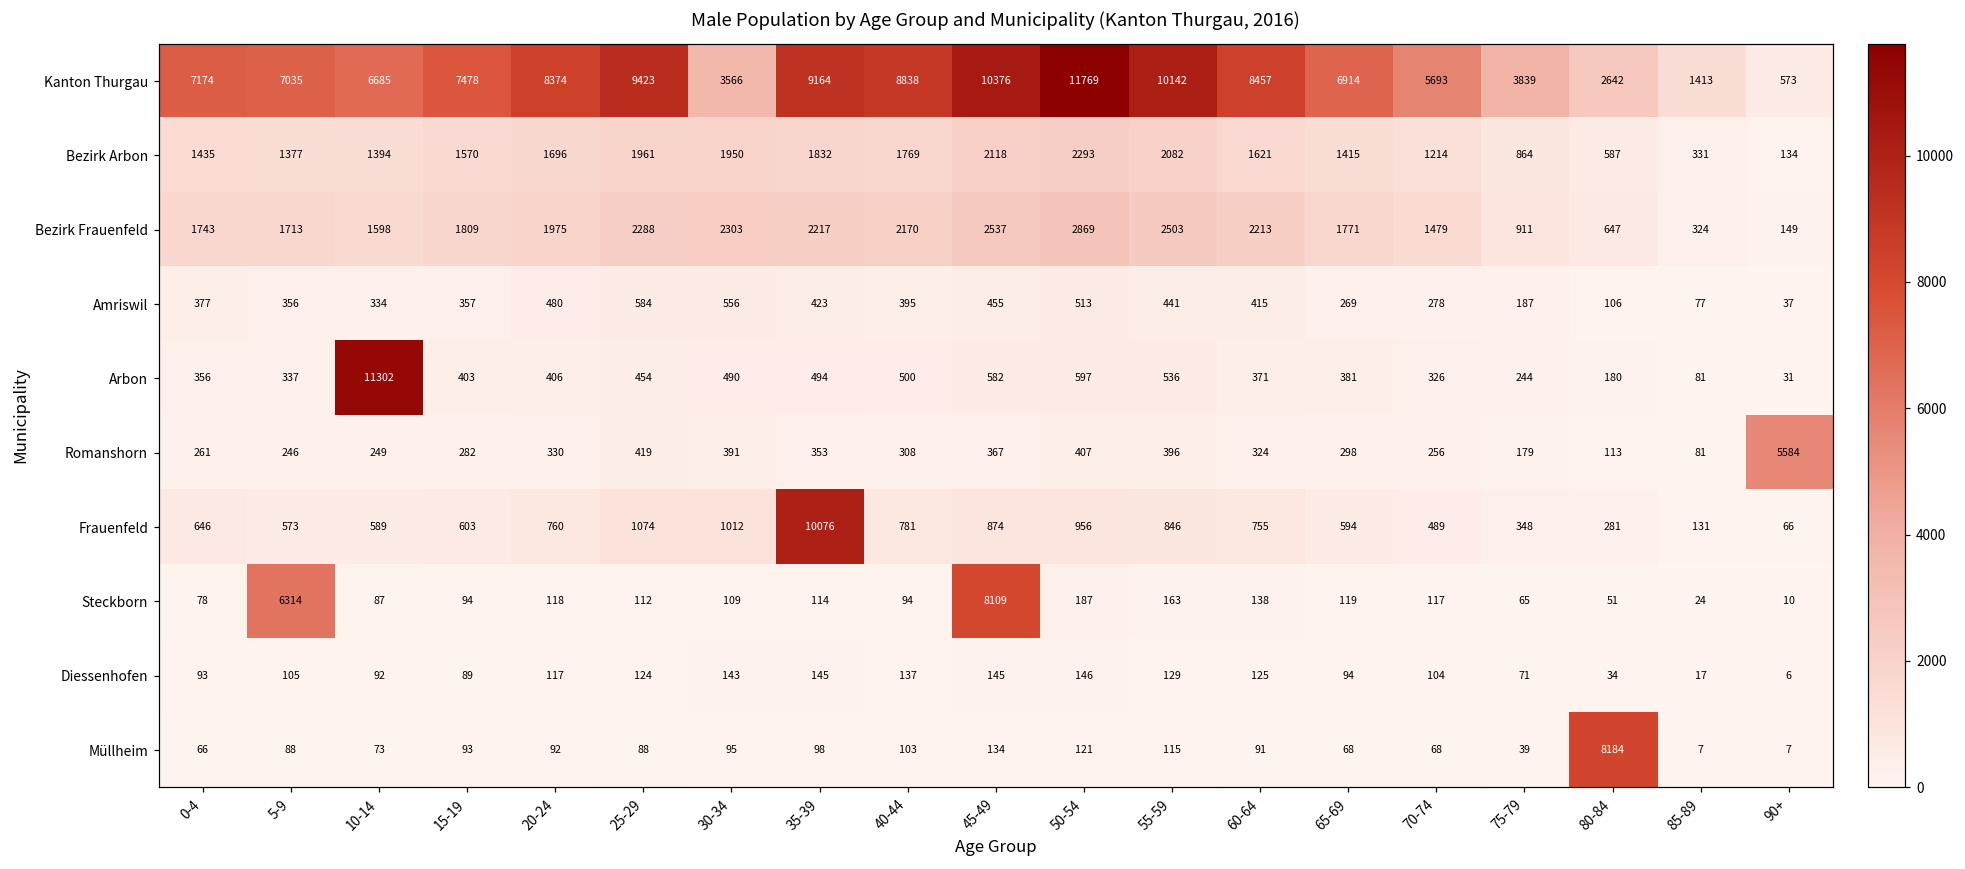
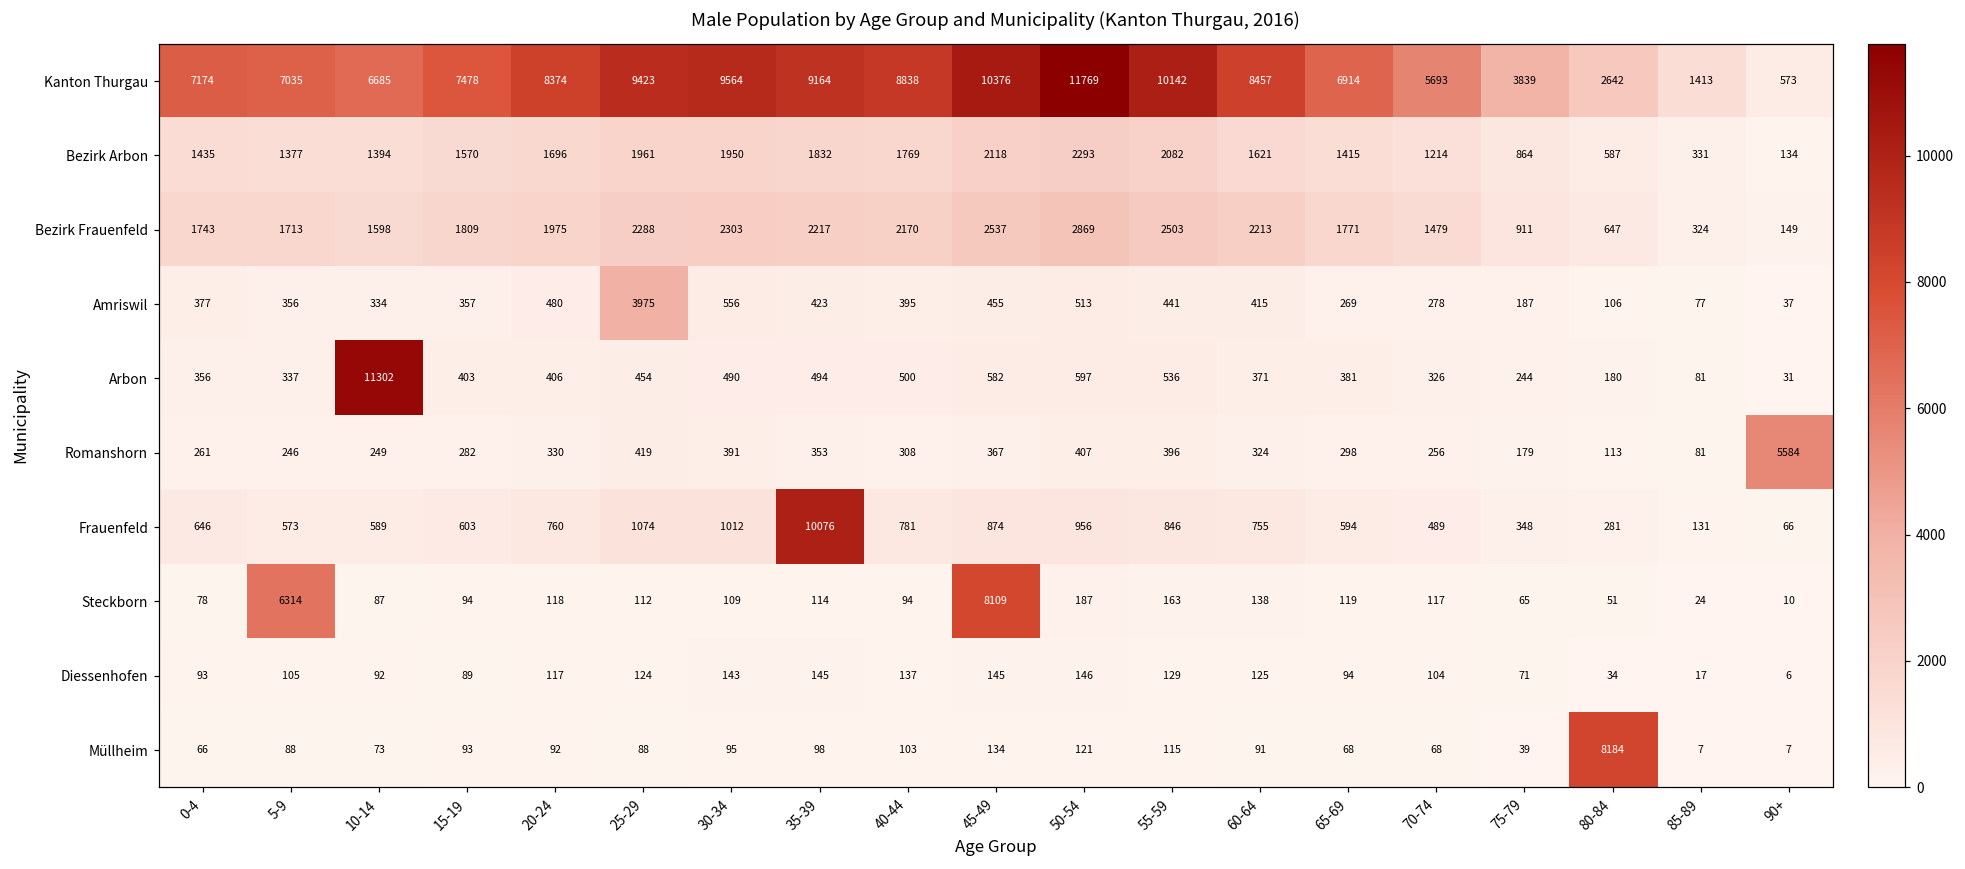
Kanton Thurgau, 30-34: 3566 -> 9564
Amriswil, 25-29: 584 -> 3975
